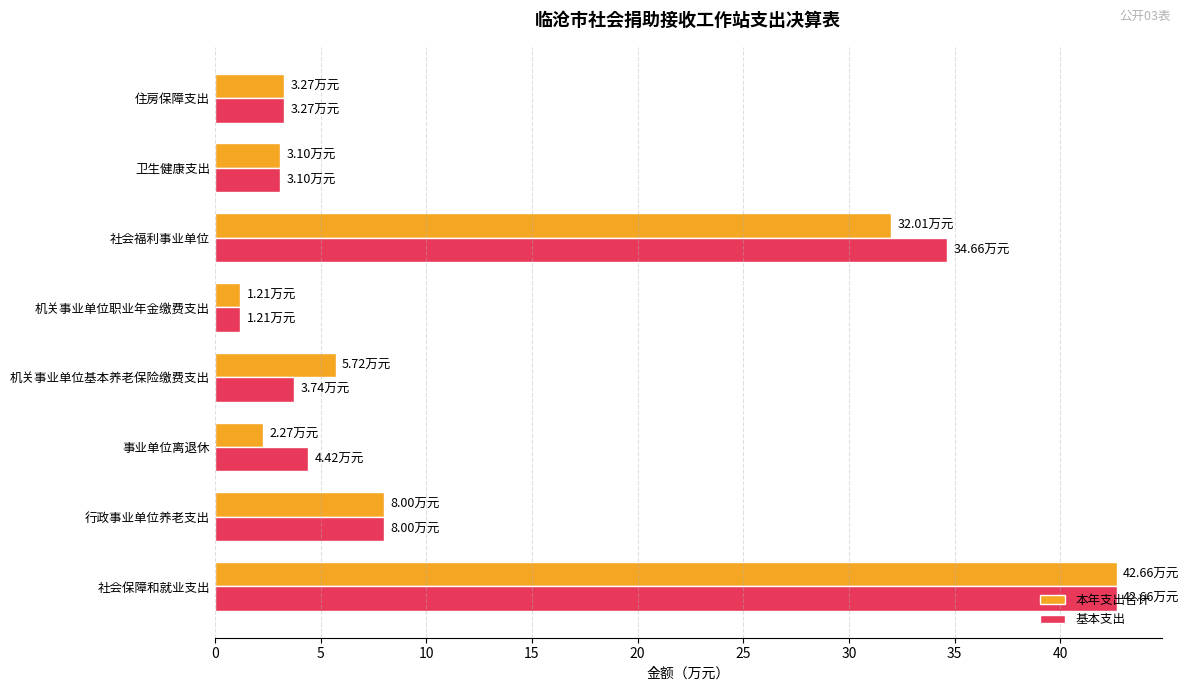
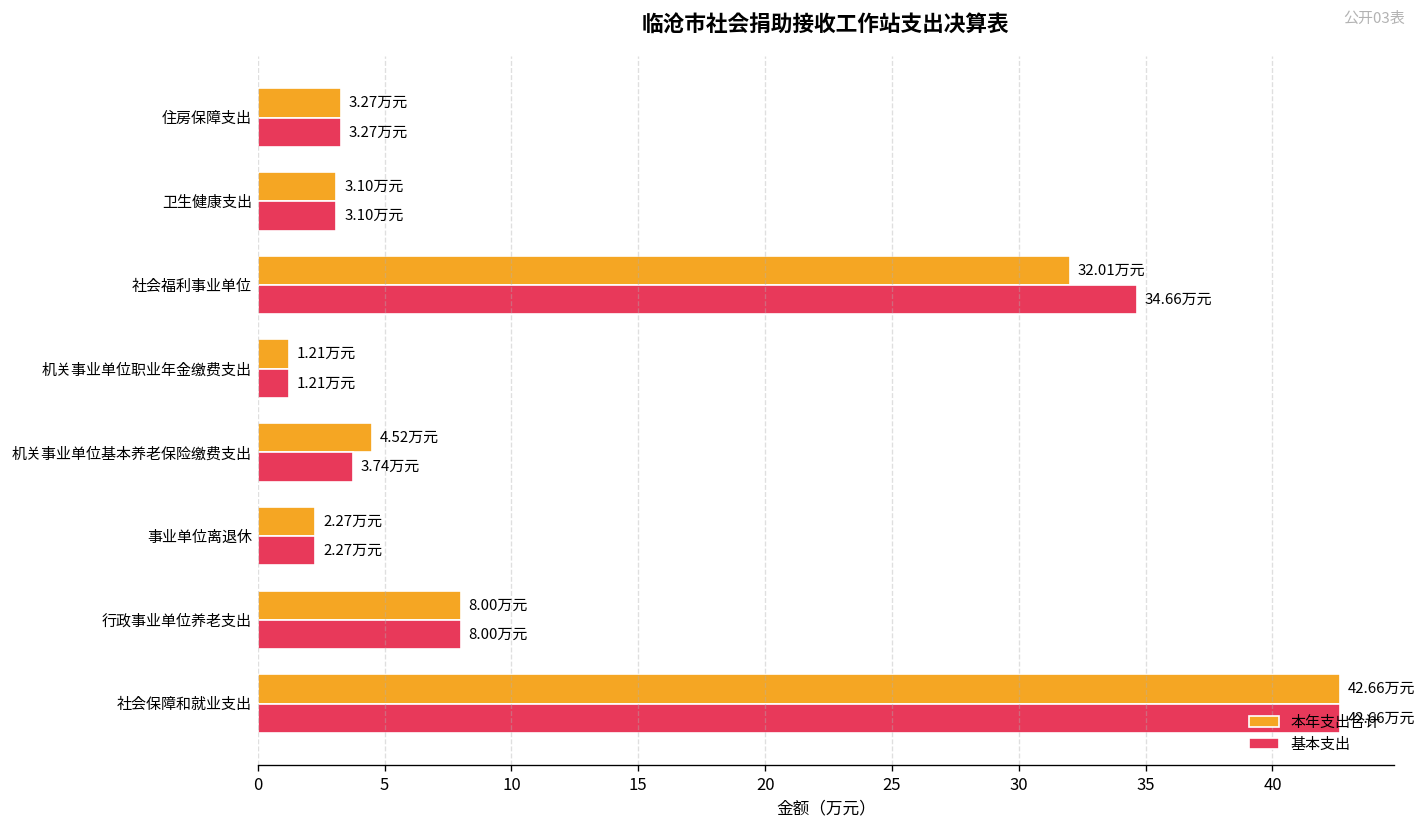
本年支出合计, 机关事业单位基本养老保险缴费支出: 5.72 -> 4.52
基本支出, 事业单位离退休: 4.42 -> 2.27
